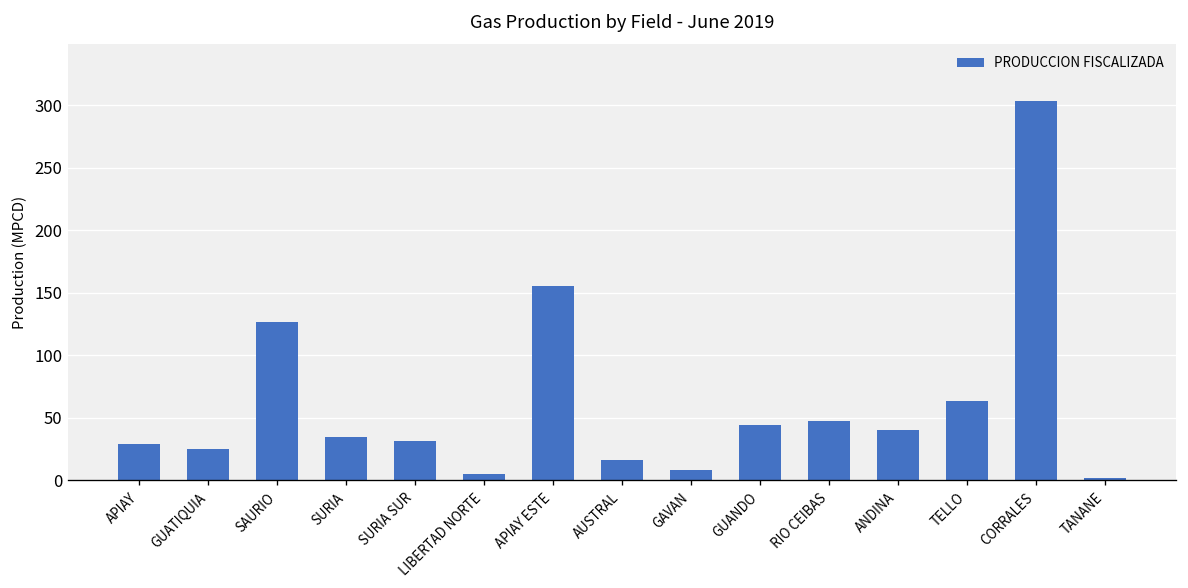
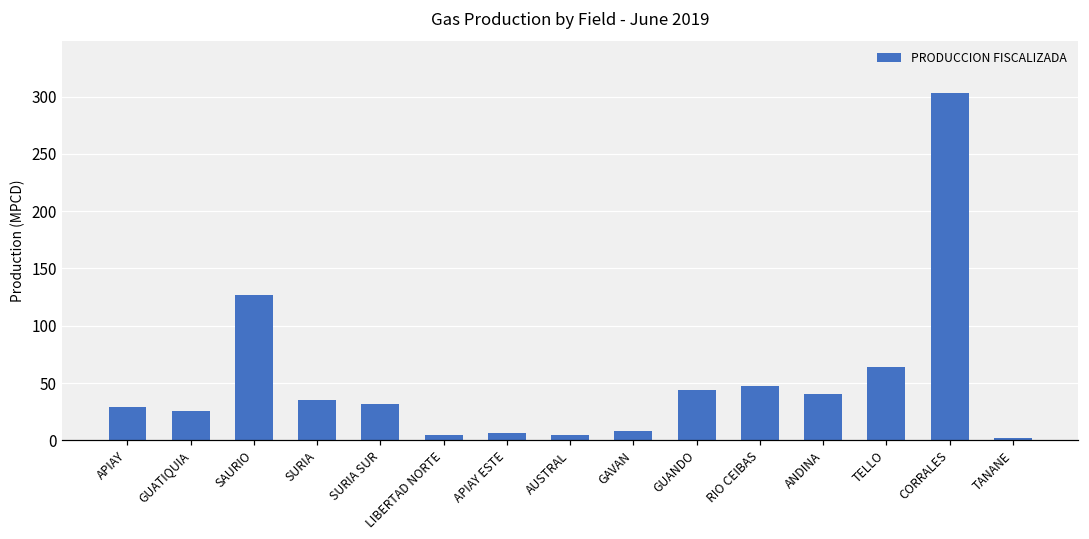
APIAY ESTE: 155 -> 7
AUSTRAL: 17 -> 5
